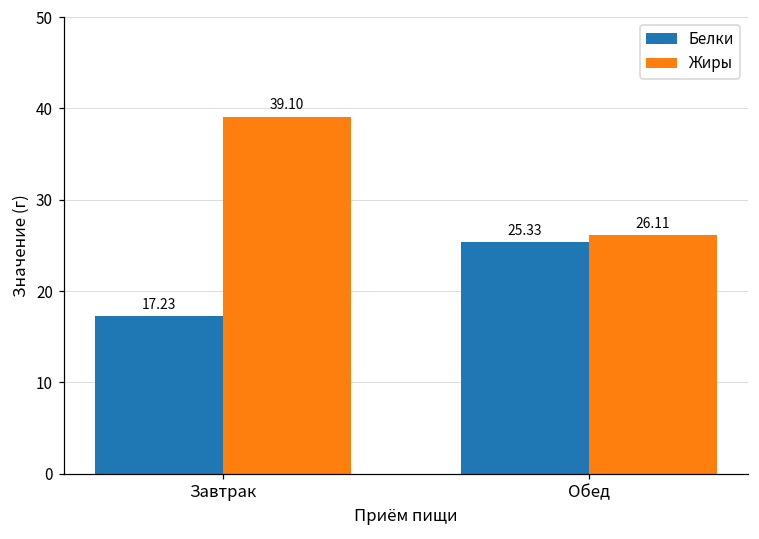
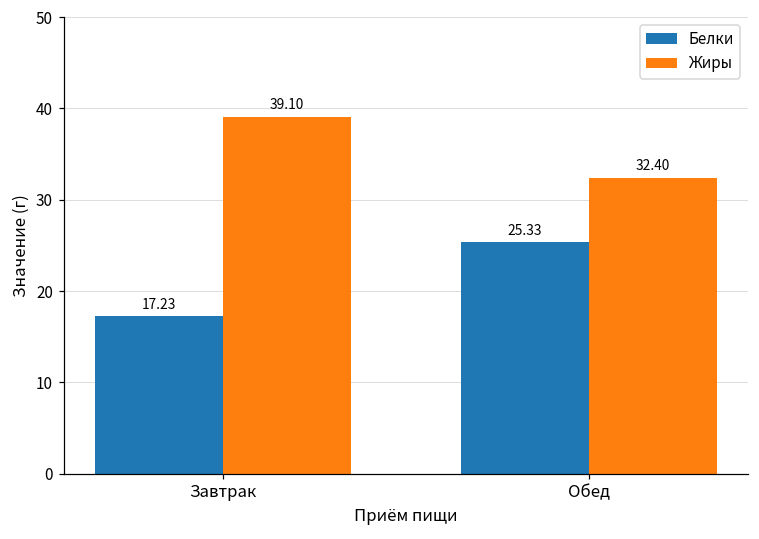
Жиры, Обед: 26.11 -> 32.40
